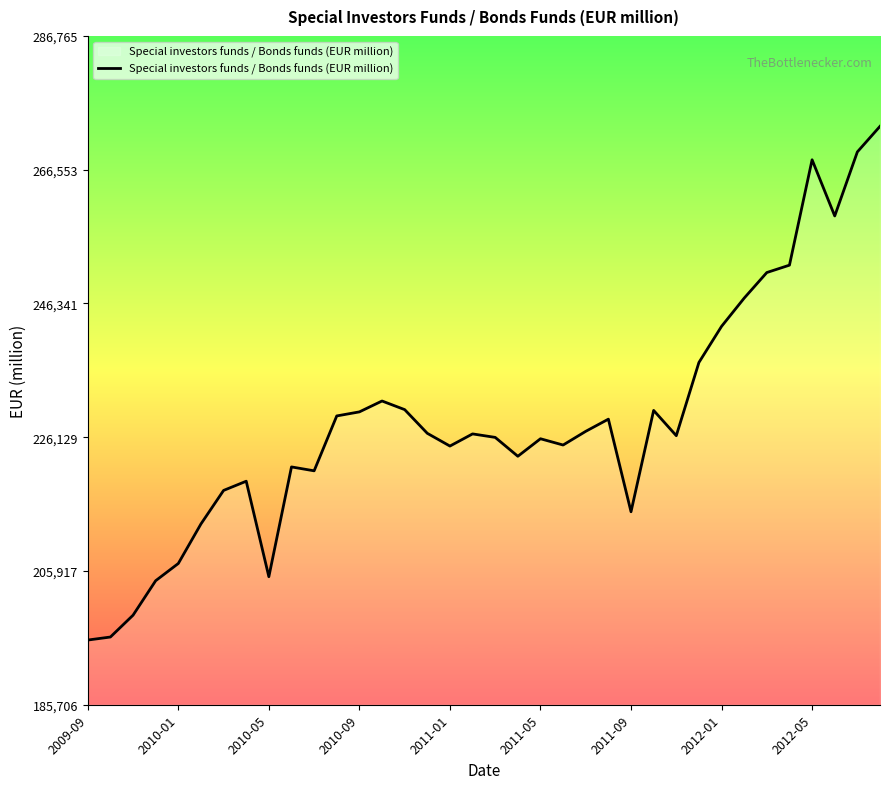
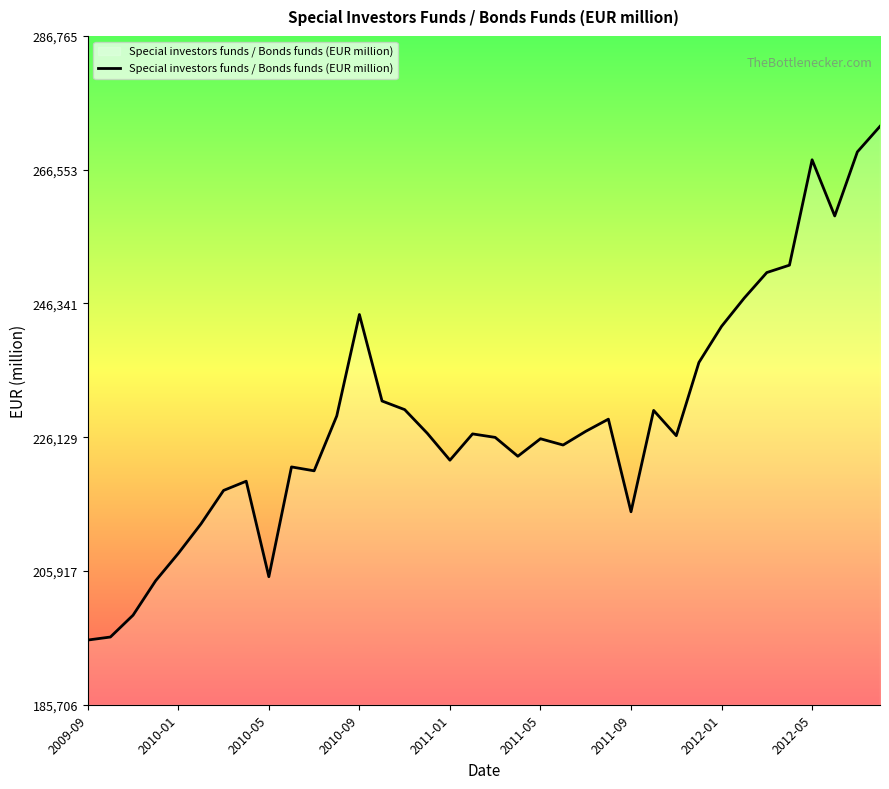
2010-01: 207,000 -> 209,000
2010-09: 230,000 -> 245,000
2011-01: 225,000 -> 223,000
